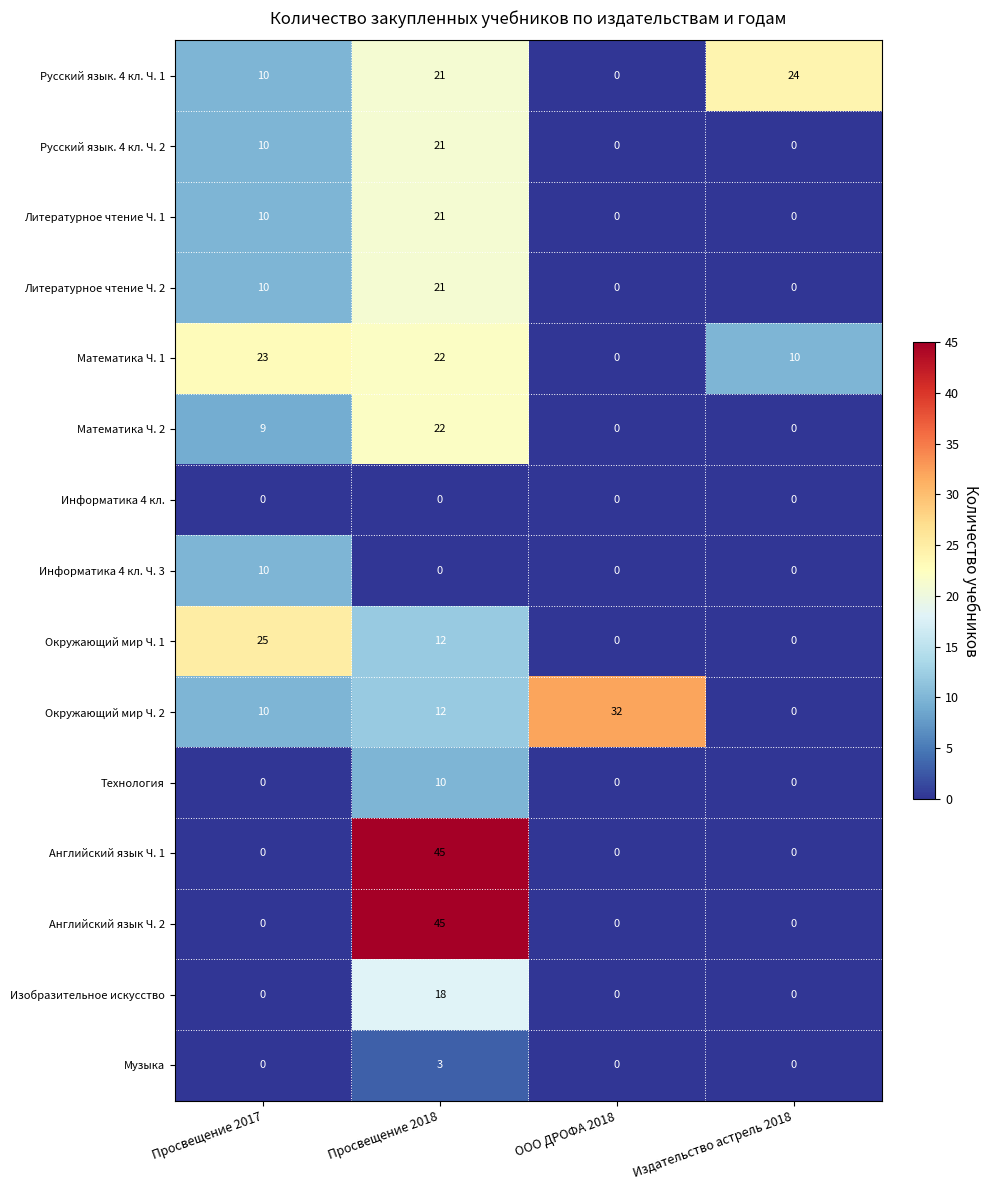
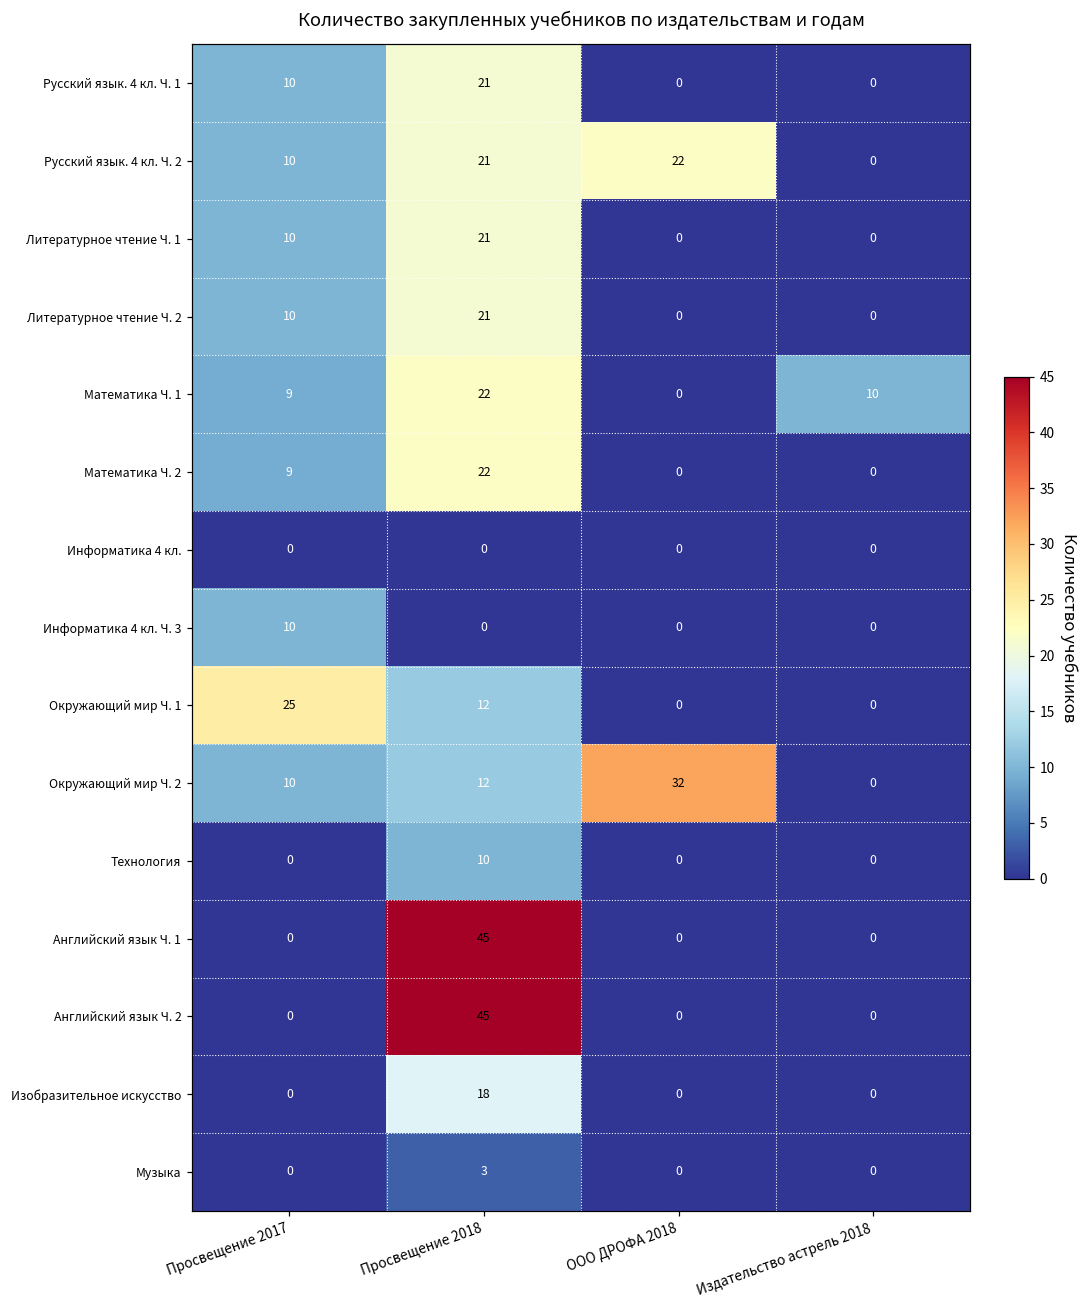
Русский язык. 4 кл. Ч. 1, Издательство астрель 2018: 24 -> 0
Русский язык. 4 кл. Ч. 2, ООО ДРОФА 2018: 0 -> 22
Математика Ч. 1, Просвещение 2017: 23 -> 9
